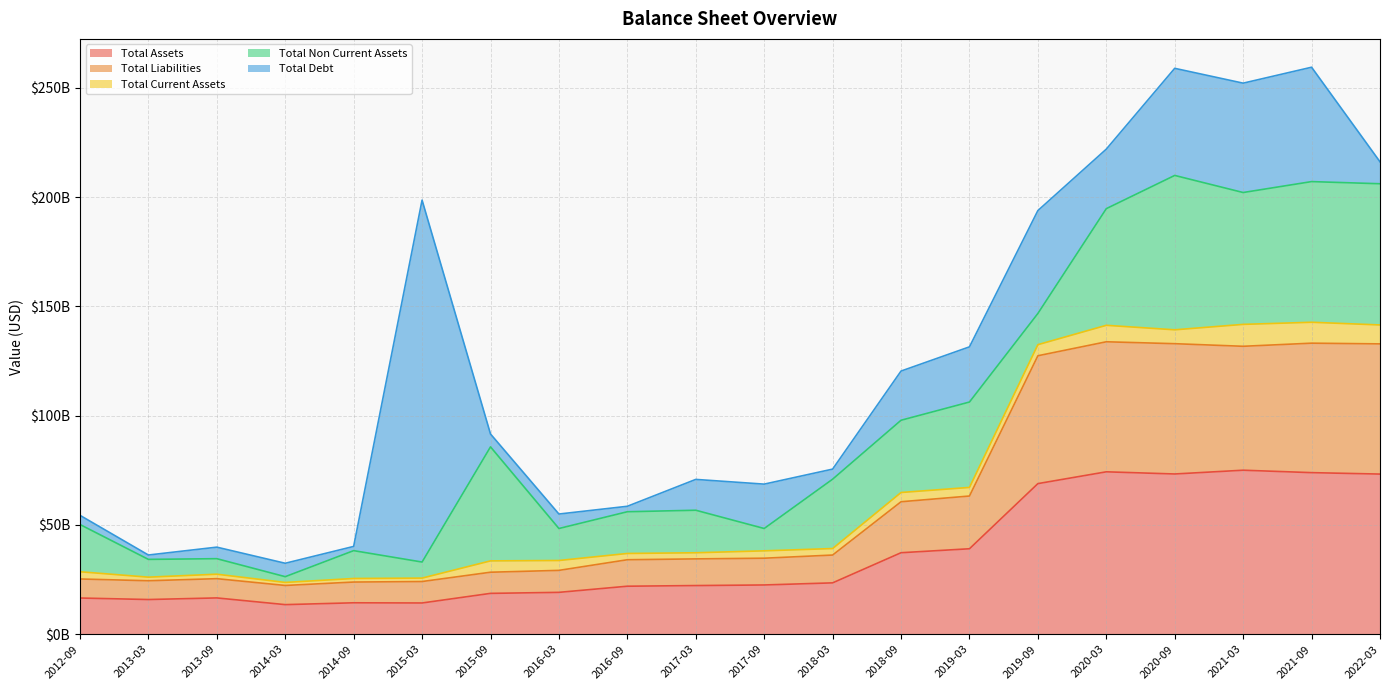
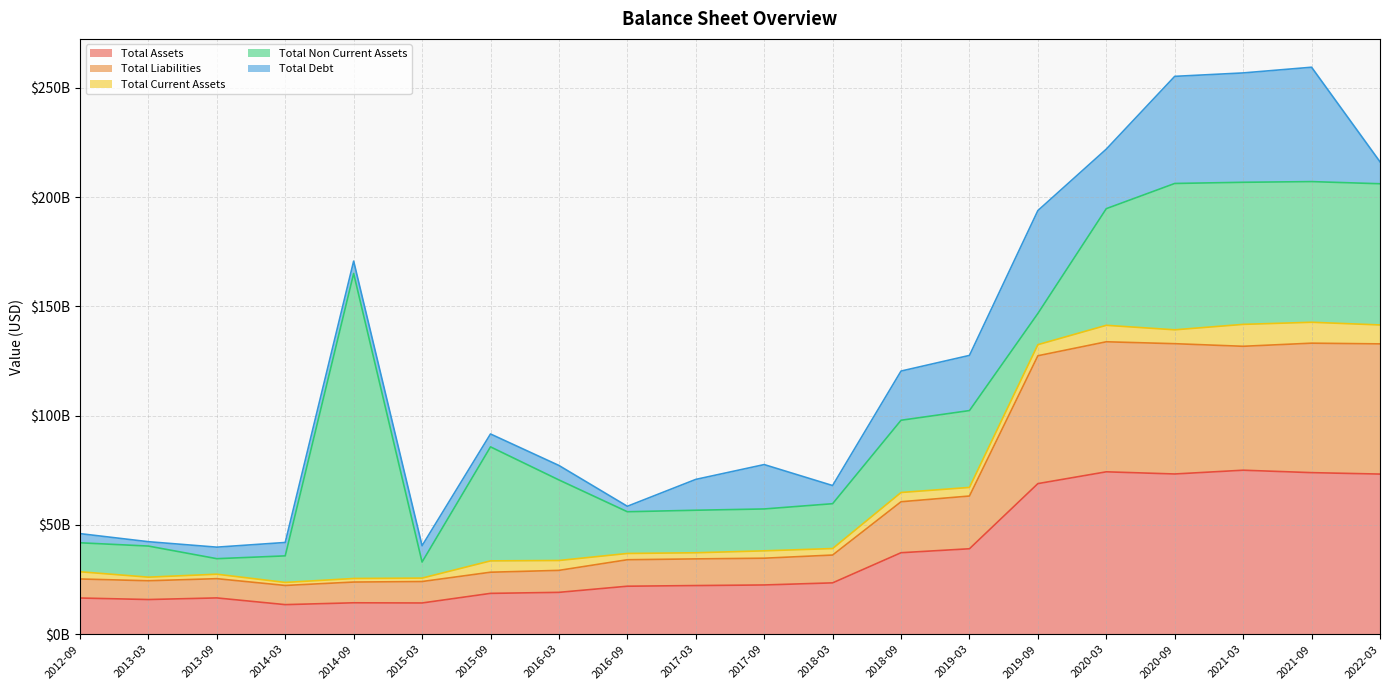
Total Non Current Assets, 2012-09: $22000000000 -> $13000000000
Total Non Current Assets, 2013-03: $8000000000 -> $14000000000
Total Non Current Assets, 2014-03: $3000000000 -> $12000000000
Total Non Current Assets, 2014-09: $13000000000 -> $140000000000
Total Debt, 2014-09: $2000000000 -> $6000000000
Total Debt, 2015-03: $166000000000 -> $7000000000
Total Non Current Assets, 2016-03: $15000000000 -> $37000000000
Total Non Current Assets, 2017-09: $10000000000 -> $19000000000
Total Non Current Assets, 2018-03: $32000000000 -> $21000000000
Total Debt, 2018-03: $5000000000 -> $8000000000
Total Non Current Assets, 2019-03: $39000000000 -> $35000000000
Total Non Current Assets, 2020-09: $71000000000 -> $67000000000
Total Non Current Assets, 2021-03: $60000000000 -> $65000000000
